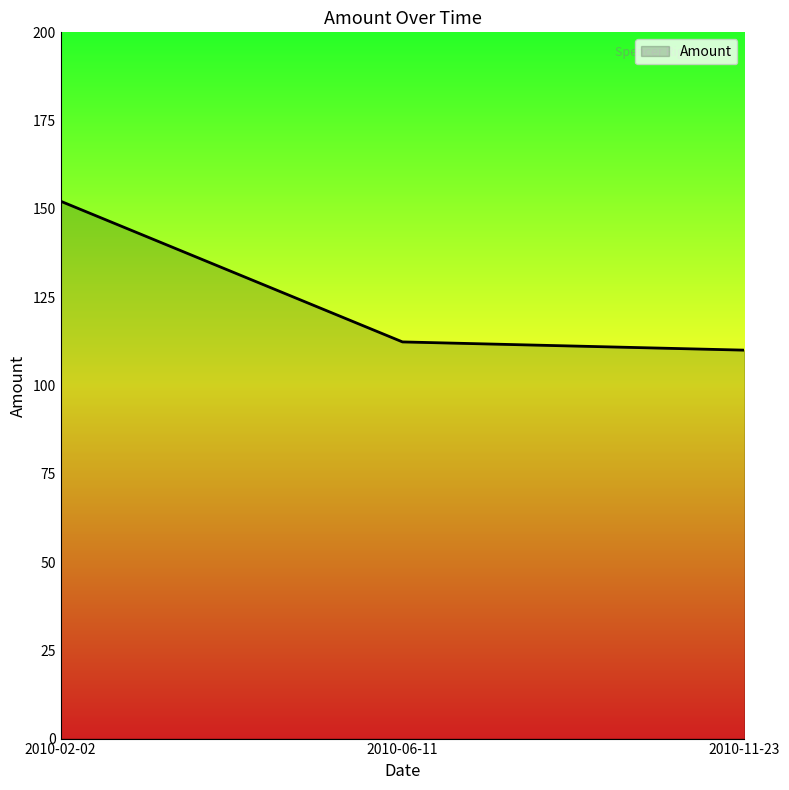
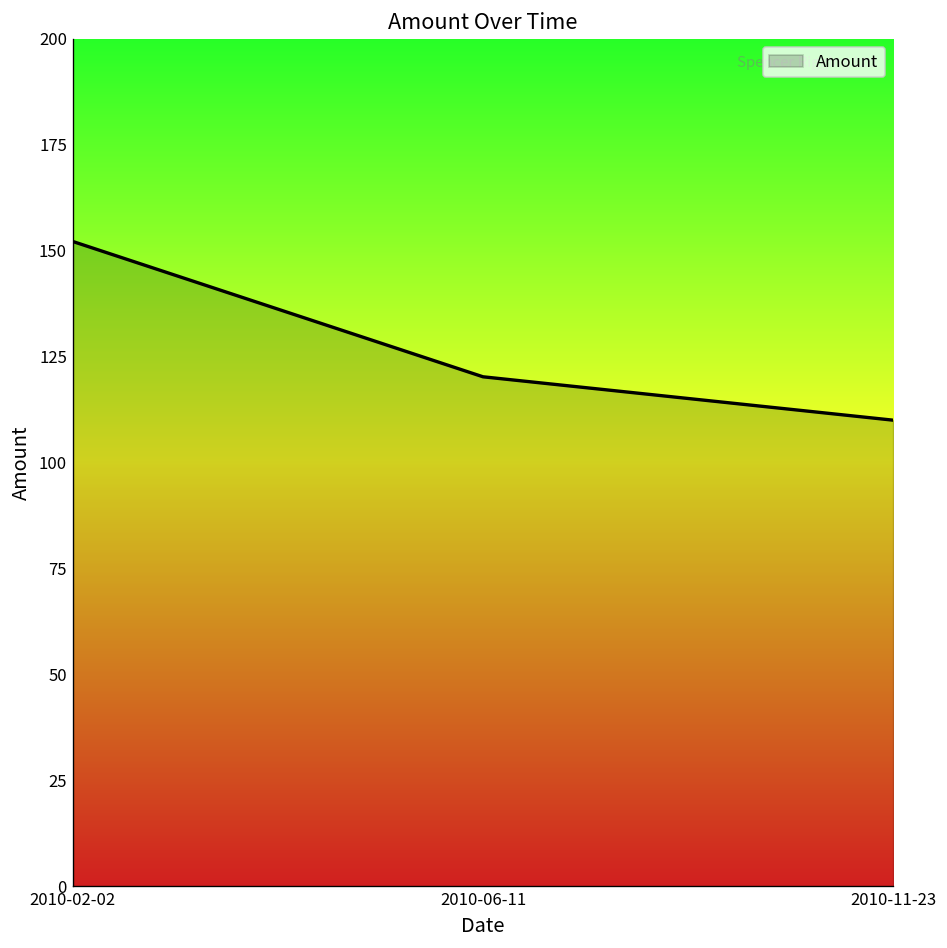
2010-06-11: 112 -> 120
